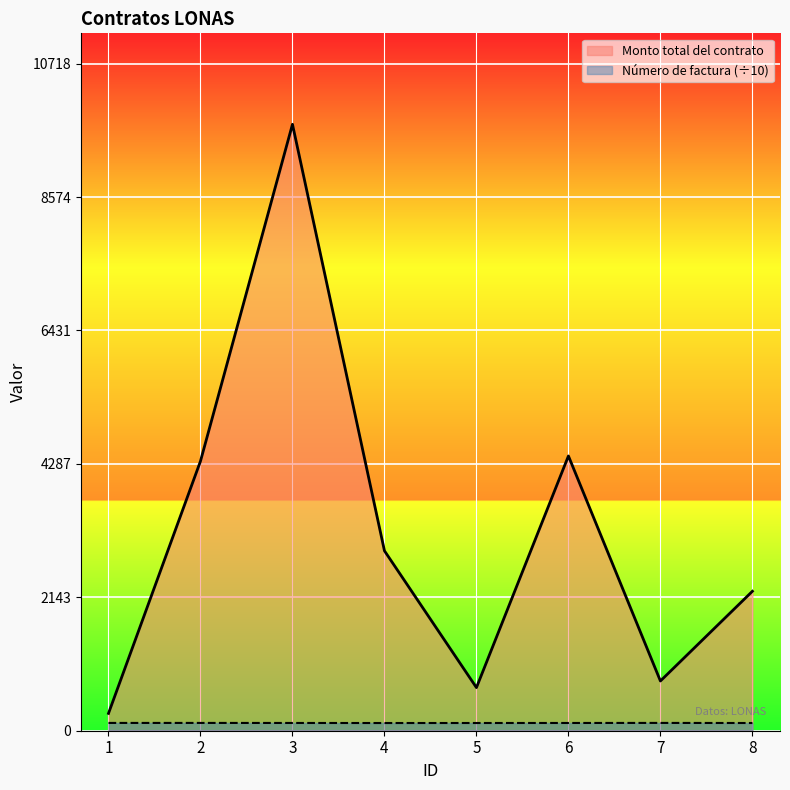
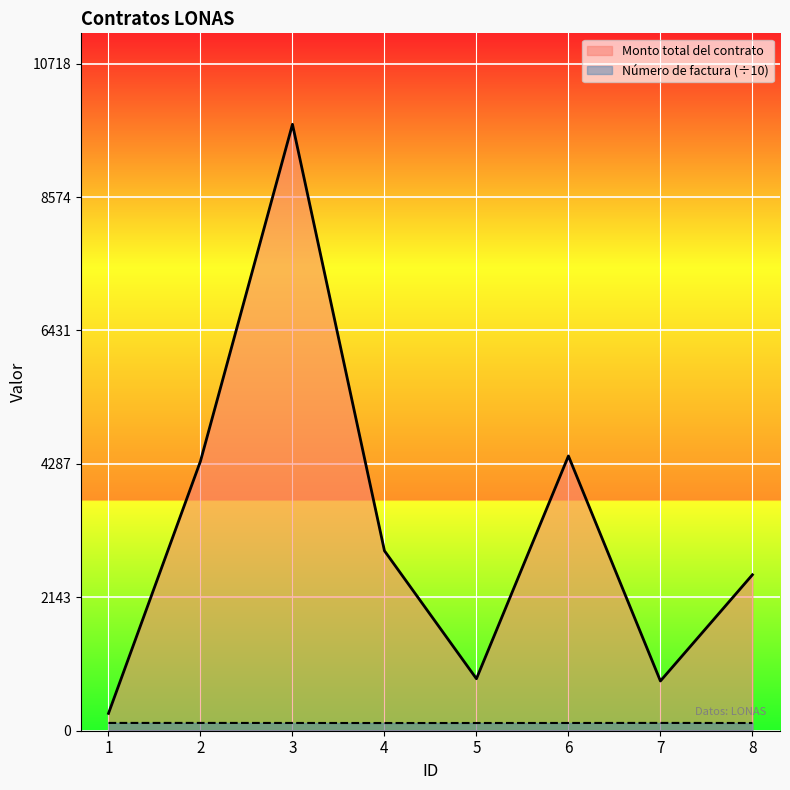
Monto total del contrato, 5: 700 -> 800
Monto total del contrato, 8: 2200 -> 2500
